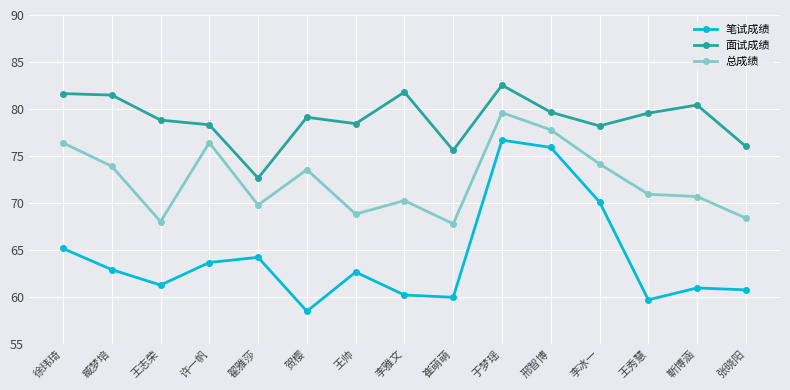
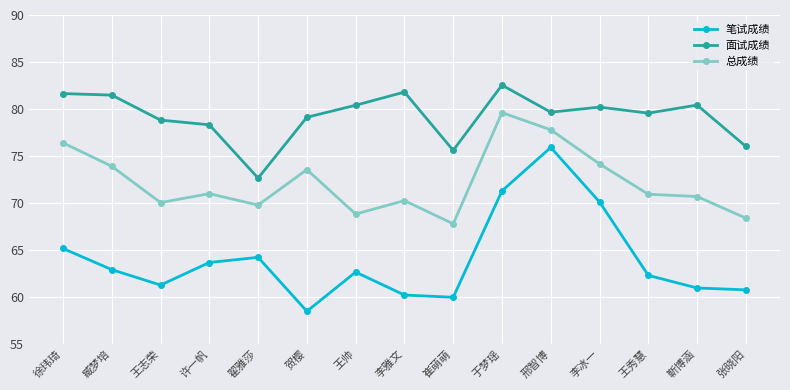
总成绩, 王志荣: 68 -> 70
总成绩, 许一帆: 76 -> 71
面试成绩, 王帅: 78 -> 80
笔试成绩, 于梦瑶: 77 -> 71
面试成绩, 李冰一: 78 -> 80
笔试成绩, 王秀慧: 60 -> 62
